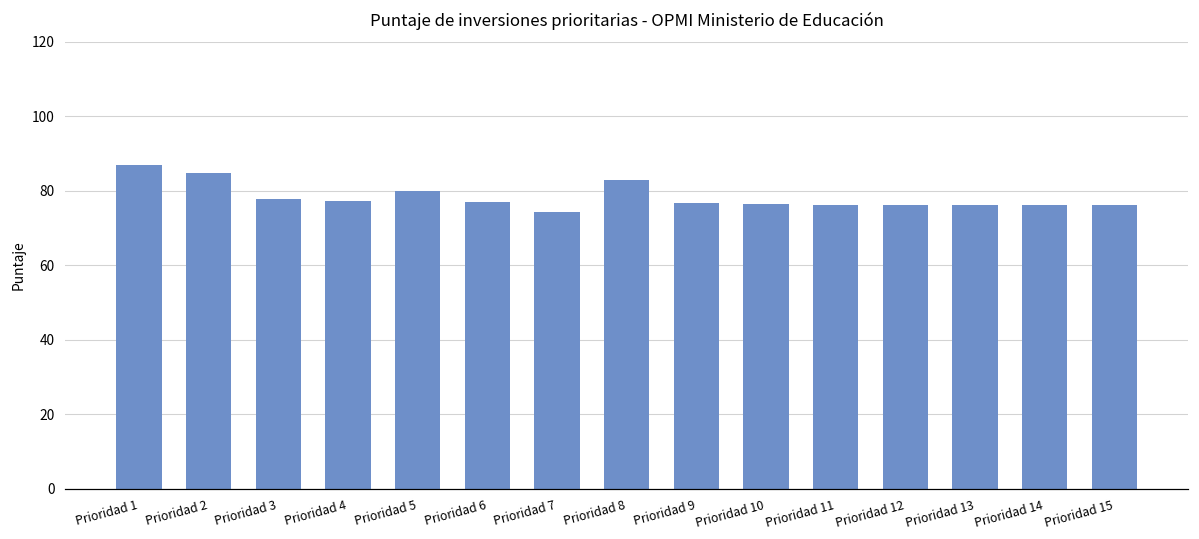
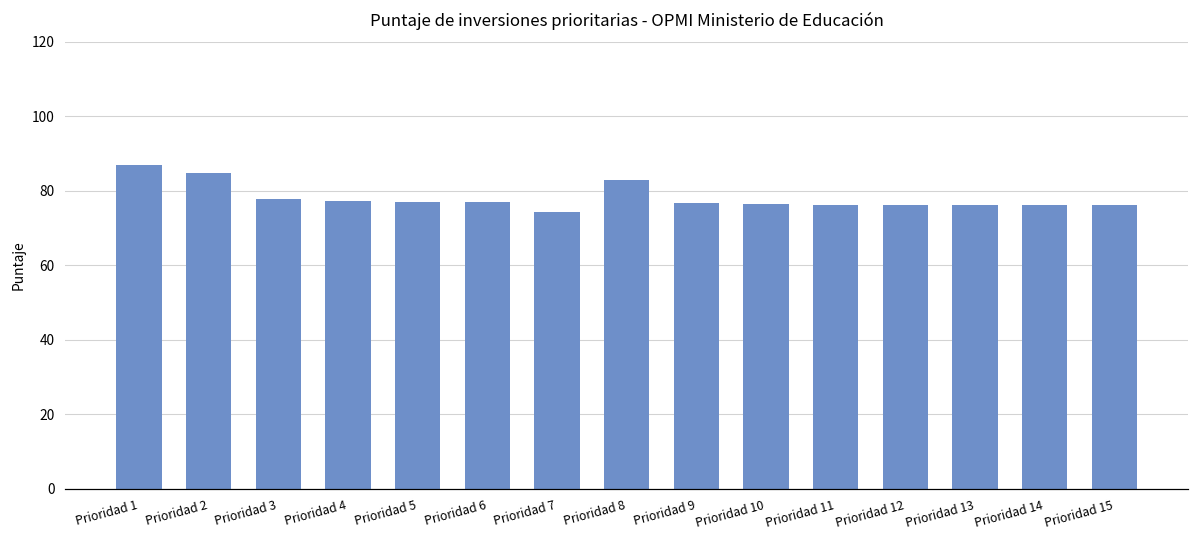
Prioridad 5: 80 -> 77
